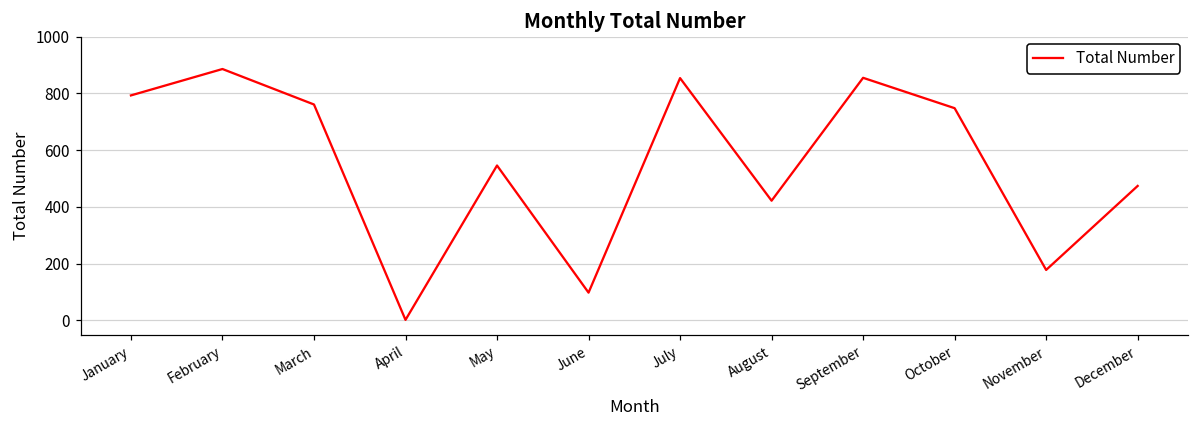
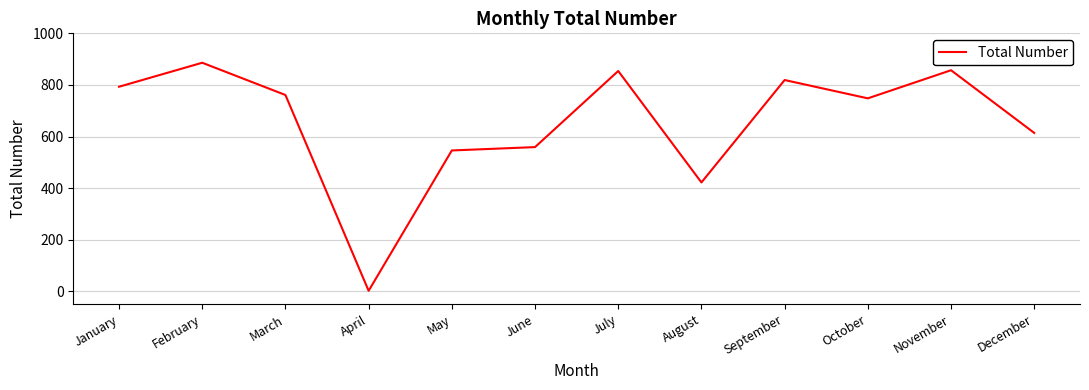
June: 100 -> 560
September: 860 -> 820
November: 180 -> 860
December: 470 -> 610
